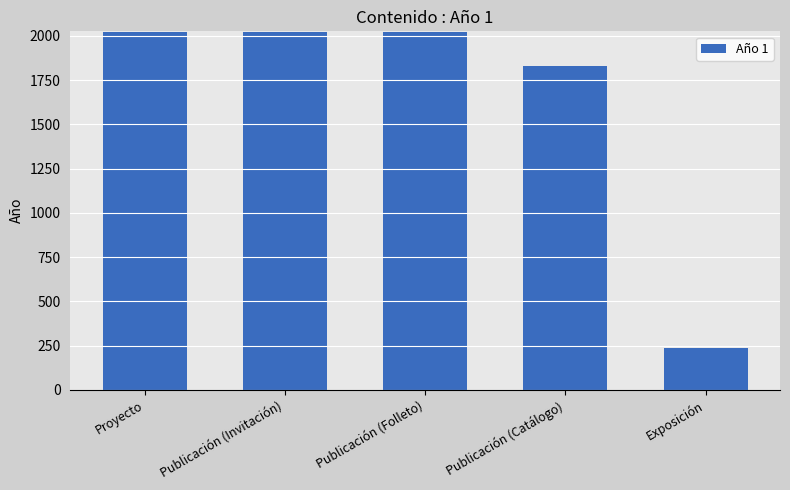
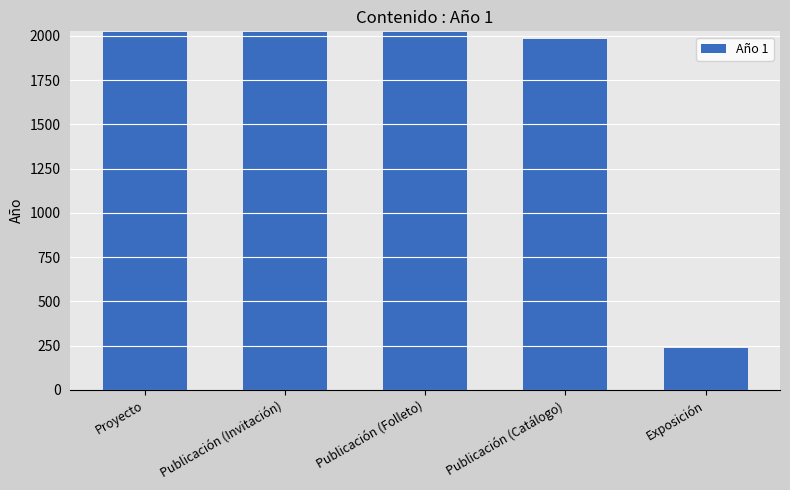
Publicación (Catálogo): 1830 -> 1980
